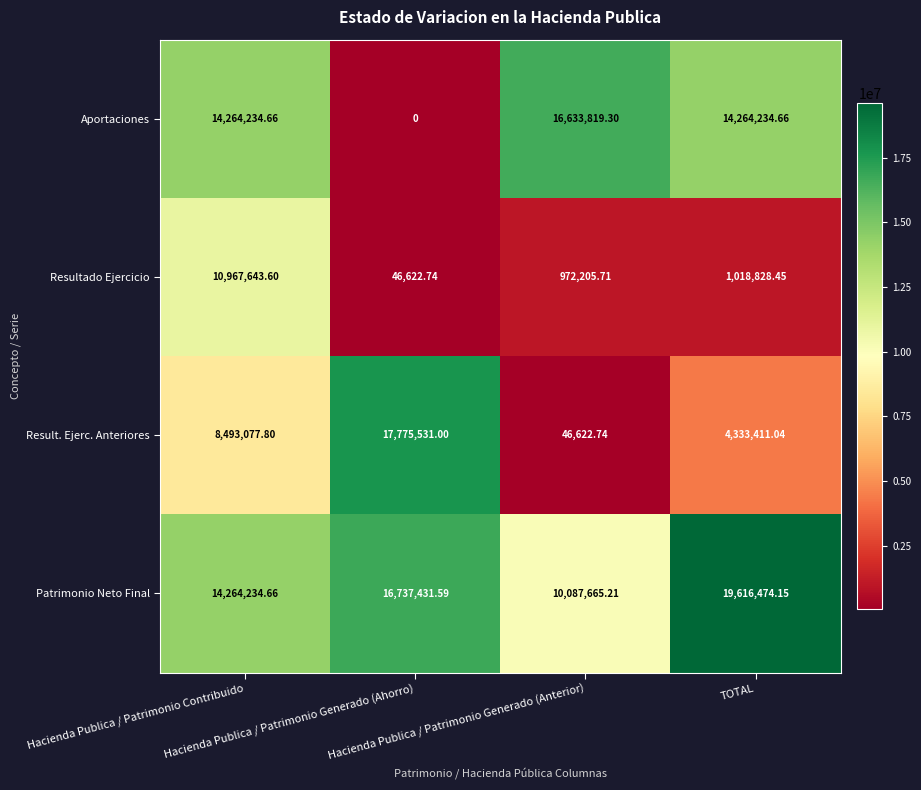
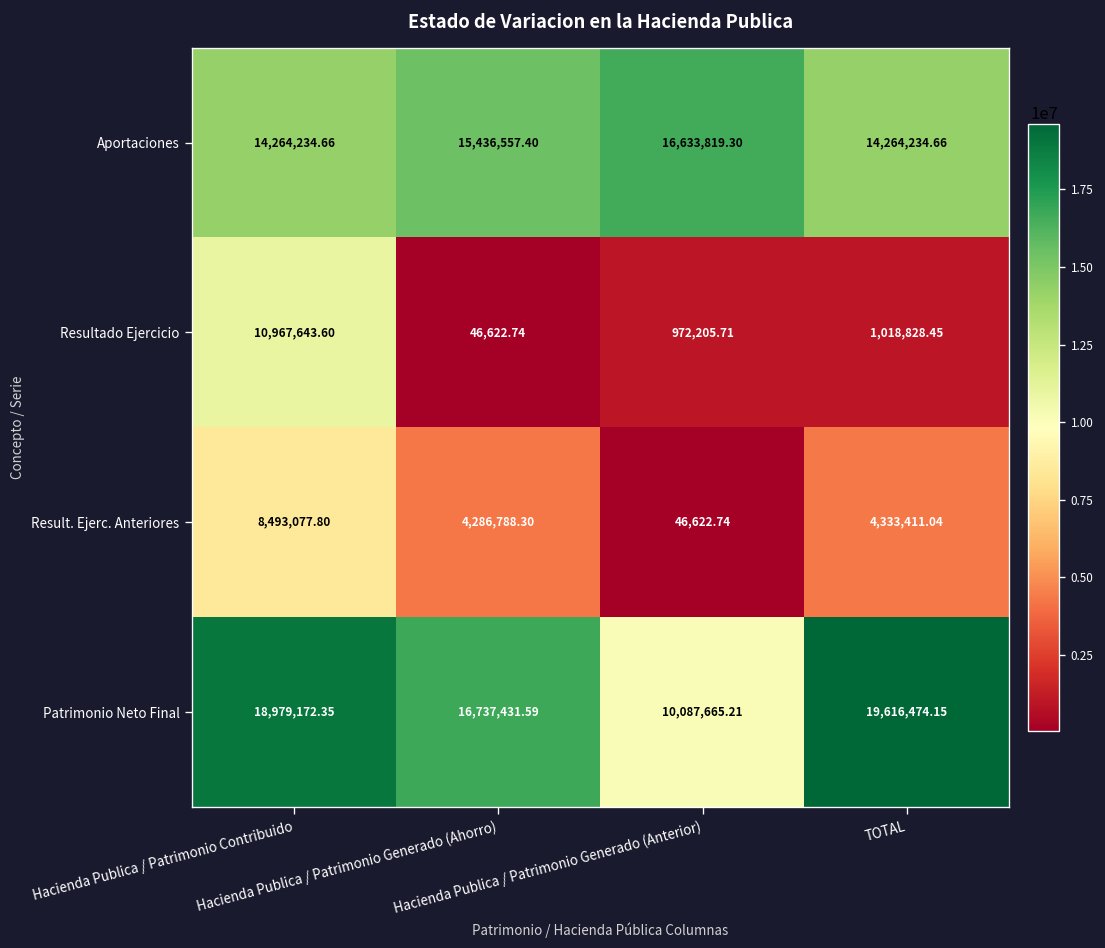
Aportaciones, Hacienda Publica / Patrimonio Generado (Ahorro): 0 -> 15,436,557.40
Result. Ejerc. Anteriores, Hacienda Publica / Patrimonio Generado (Ahorro): 17,775,531.00 -> 4,286,788.30
Patrimonio Neto Final, Hacienda Publica / Patrimonio Contribuido: 14,264,234.66 -> 18,979,172.35
